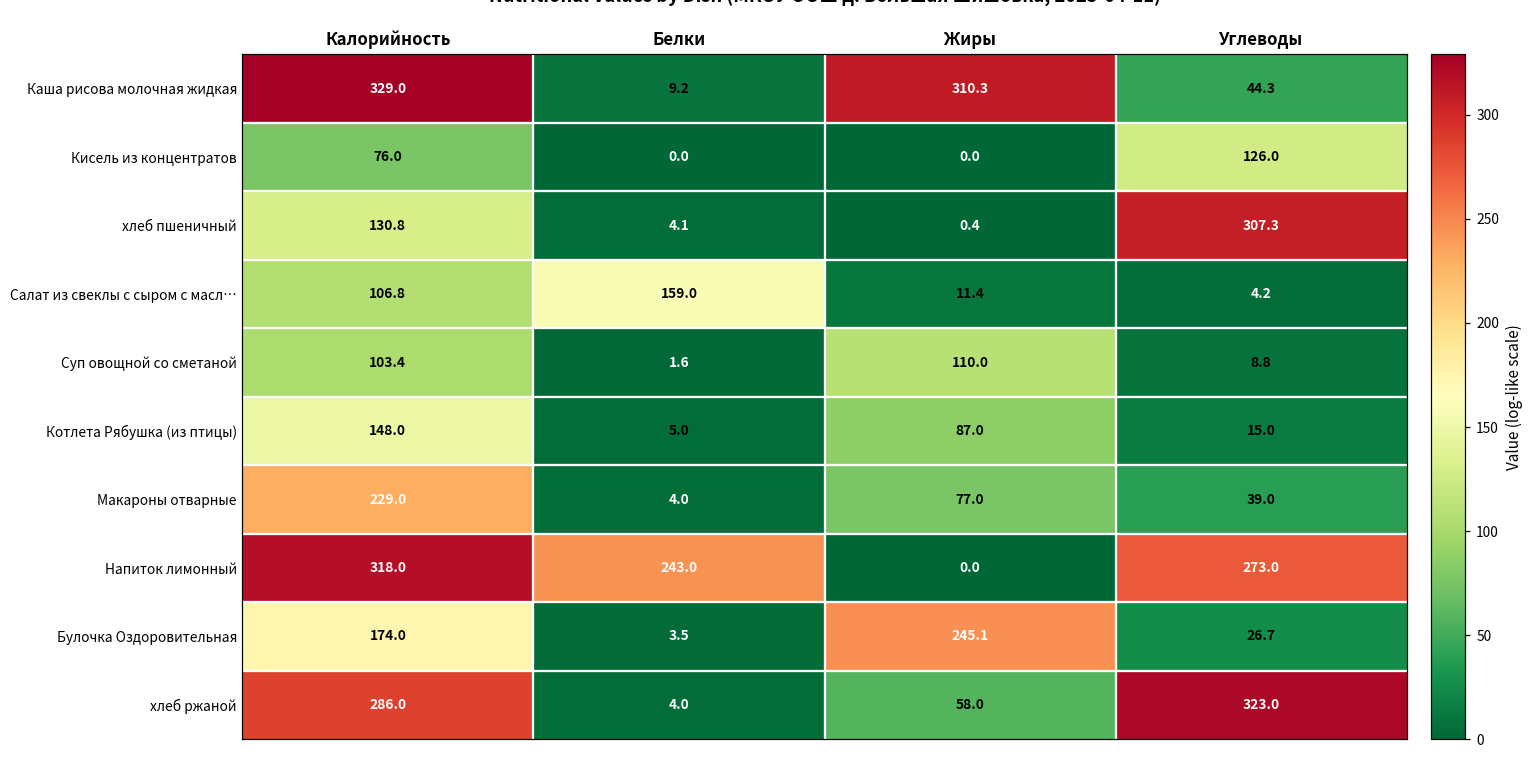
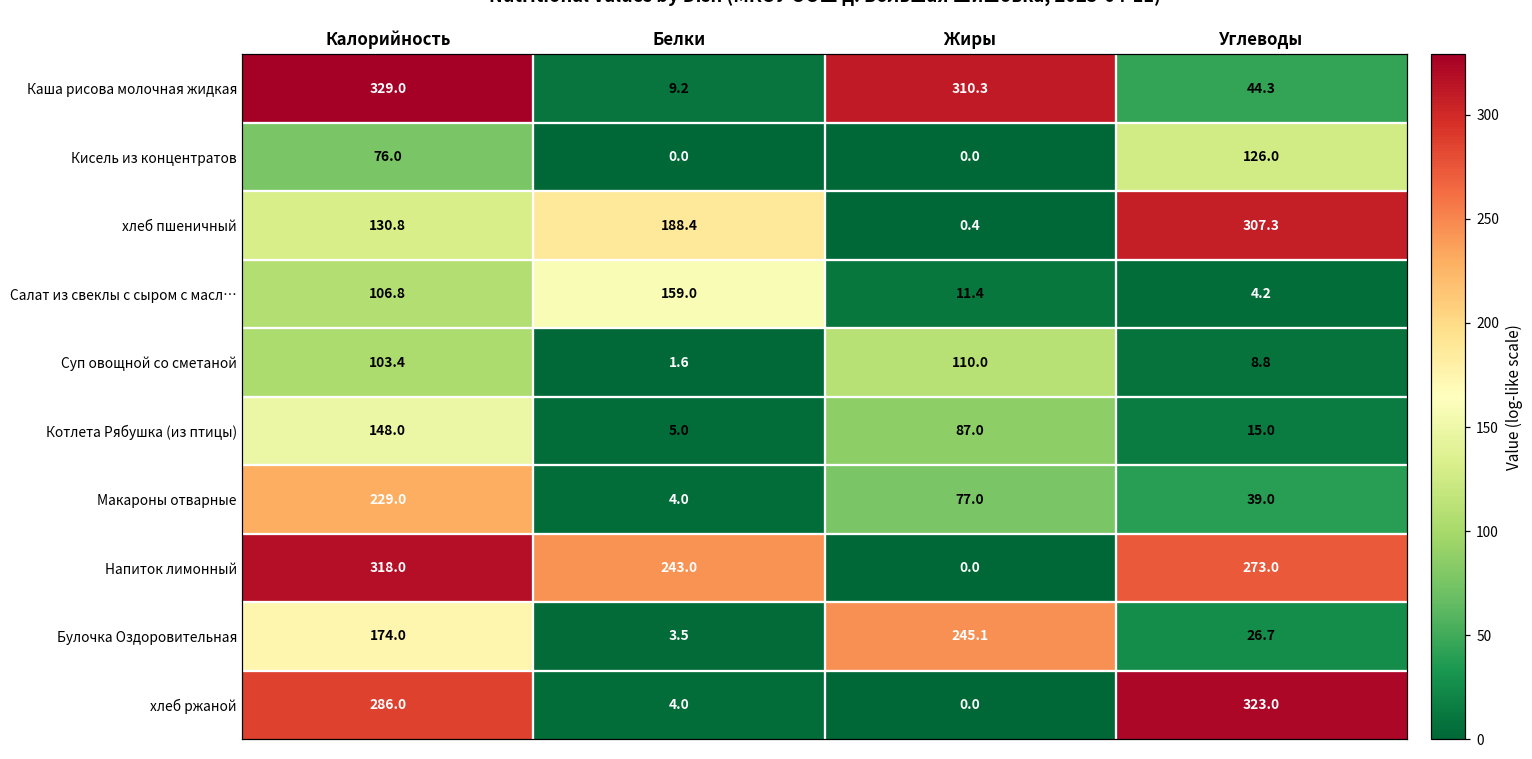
хлеб пшеничный, Белки: 4.1 -> 188.4
хлеб ржаной, Жиры: 58.0 -> 0.0
